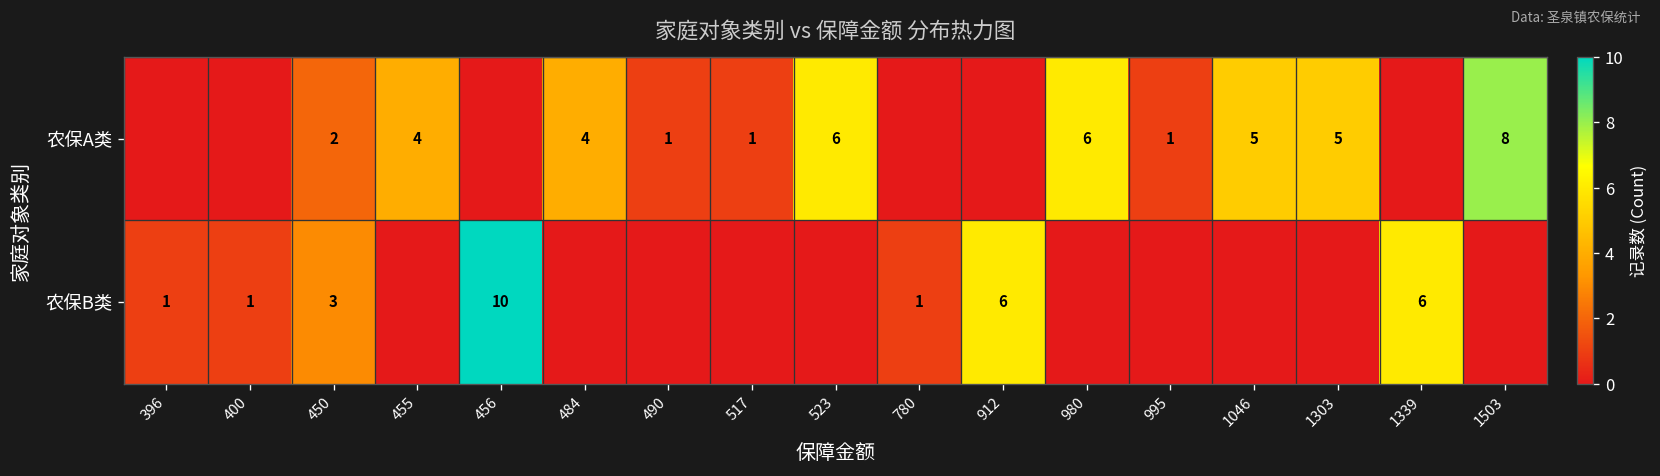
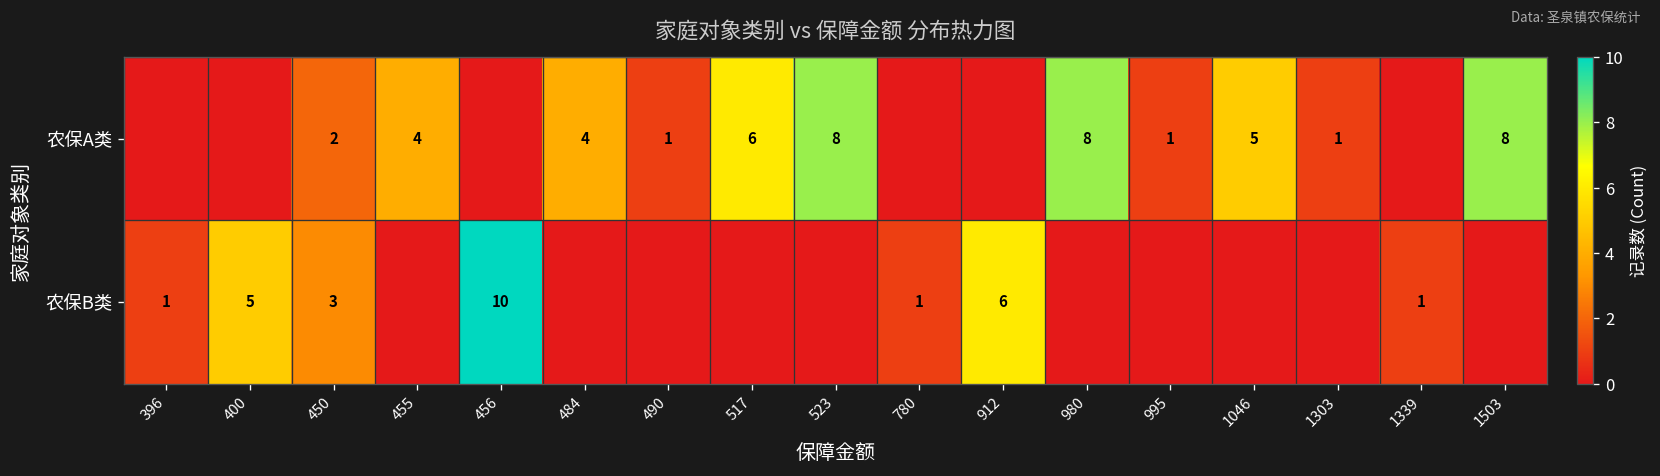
农保A类, 517: 1 -> 6
农保A类, 523: 6 -> 8
农保A类, 980: 6 -> 8
农保A类, 1303: 5 -> 1
农保B类, 400: 1 -> 5
农保B类, 1339: 6 -> 1
